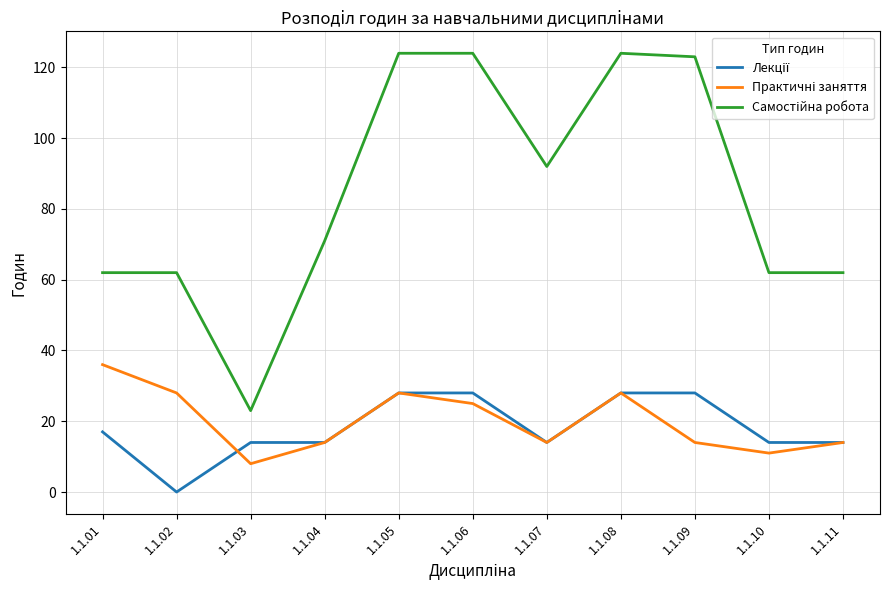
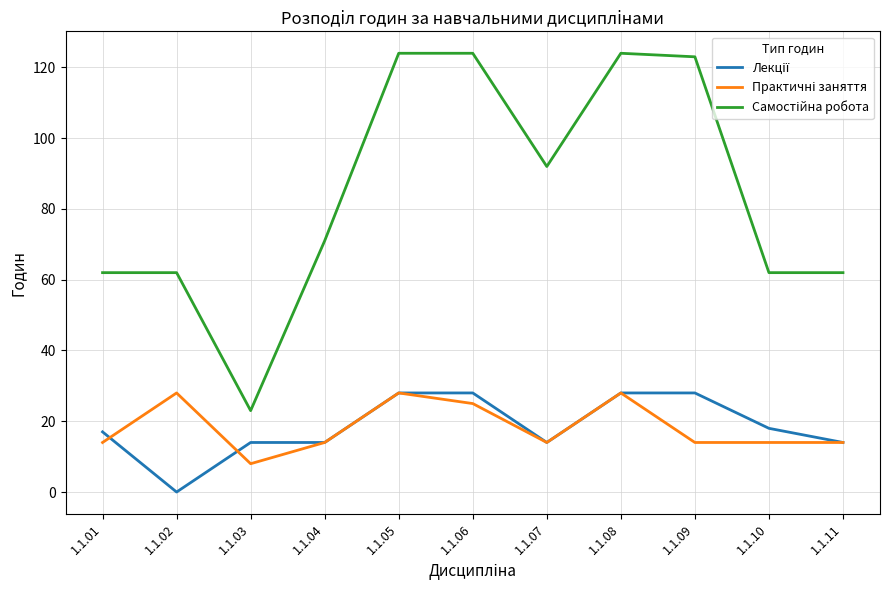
Практичні заняття, 1.1.01: 36 -> 14
Лекції, 1.1.10: 14 -> 18
Практичні заняття, 1.1.10: 11 -> 14
